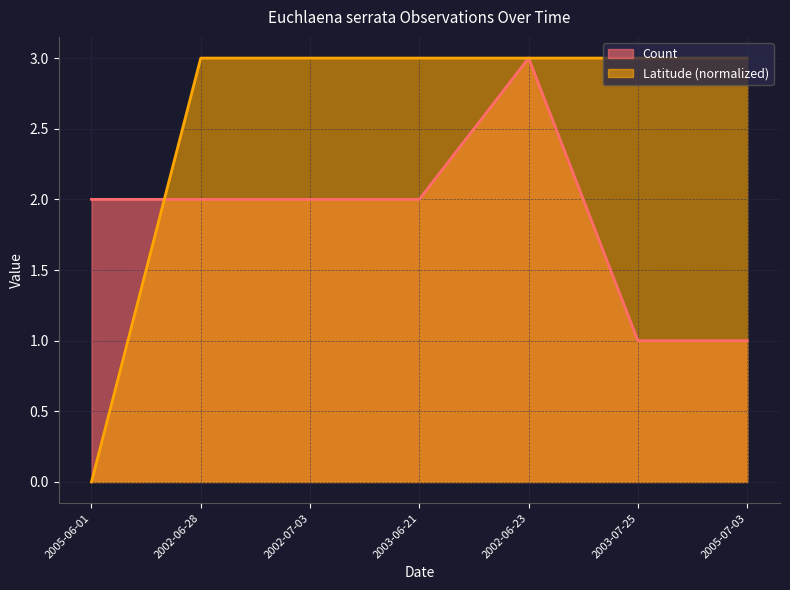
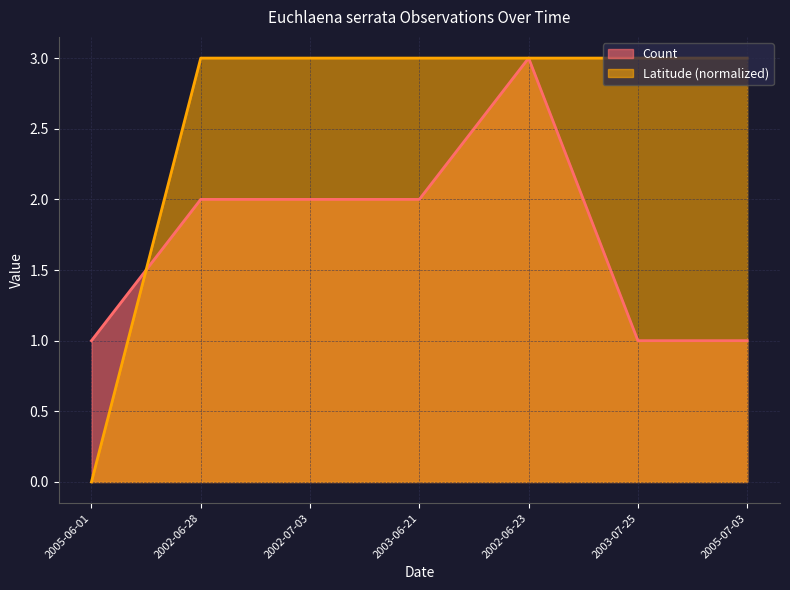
Count, 2005-06-01: 2 -> 1
